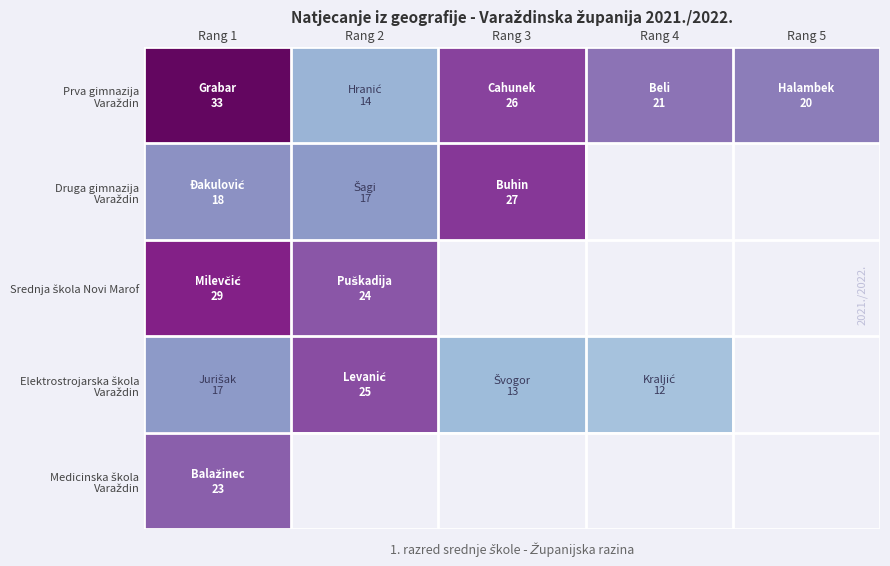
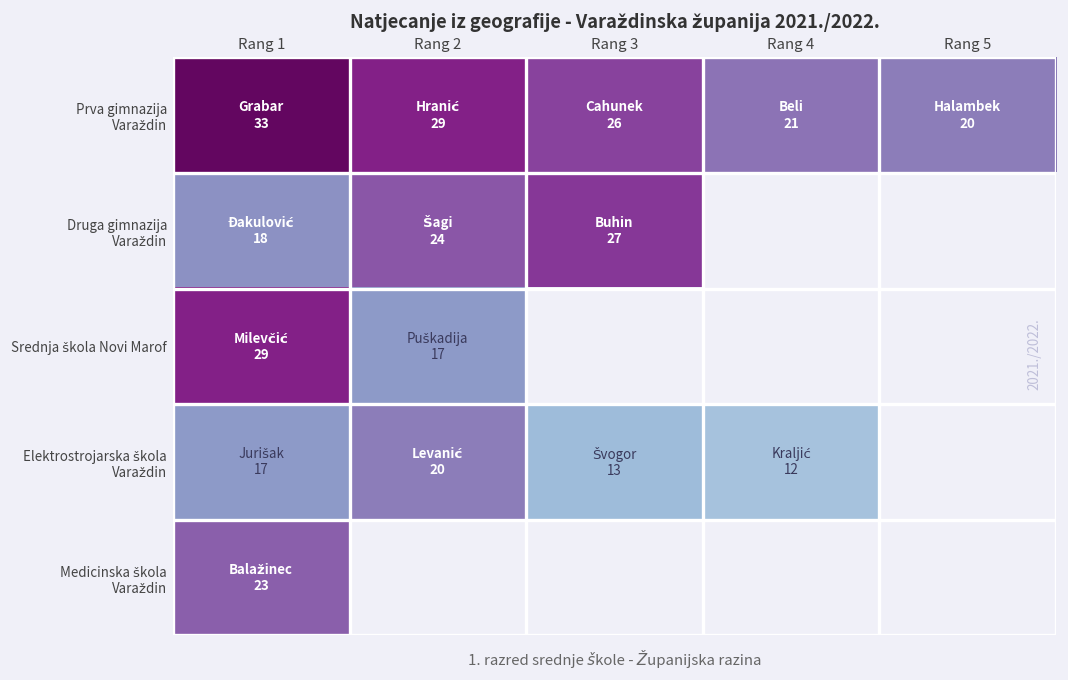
Prva gimnazija Varaždin, Rang 2: 14 -> 29
Druga gimnazija Varaždin, Rang 2: 17 -> 24
Srednja škola Novi Marof, Rang 2: 24 -> 17
Elektrostrojarska škola Varaždin, Rang 2: 25 -> 20
